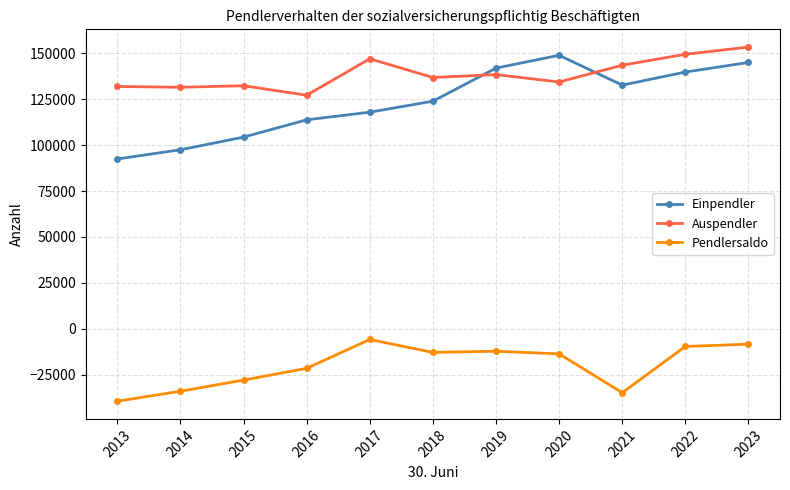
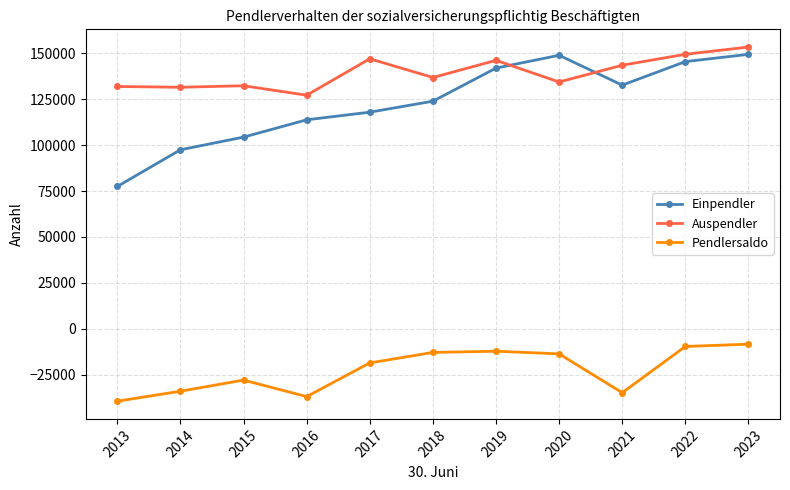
Einpendler, 2013: 92000 -> 77000
Pendlersaldo, 2016: -22000 -> -37000
Pendlersaldo, 2017: -6000 -> -19000
Auspendler, 2019: 138000 -> 146000
Einpendler, 2022: 140000 -> 145000
Einpendler, 2023: 145000 -> 149000
